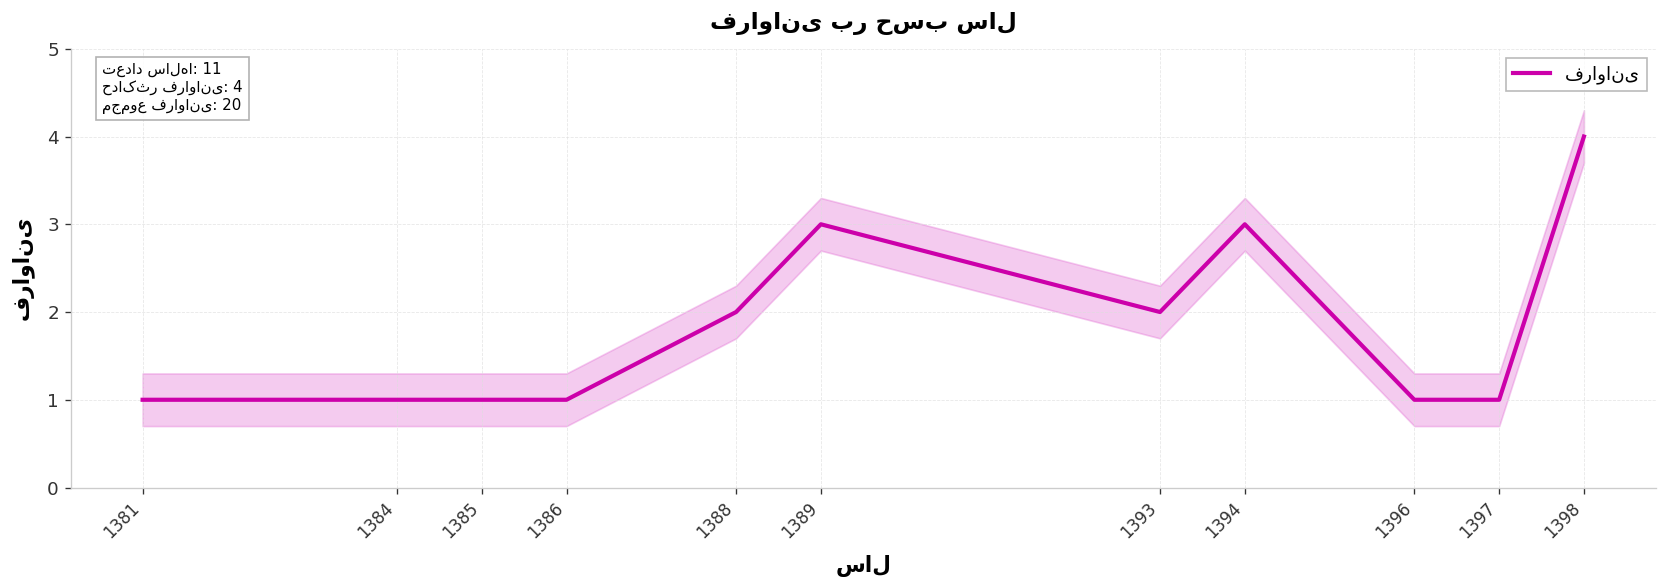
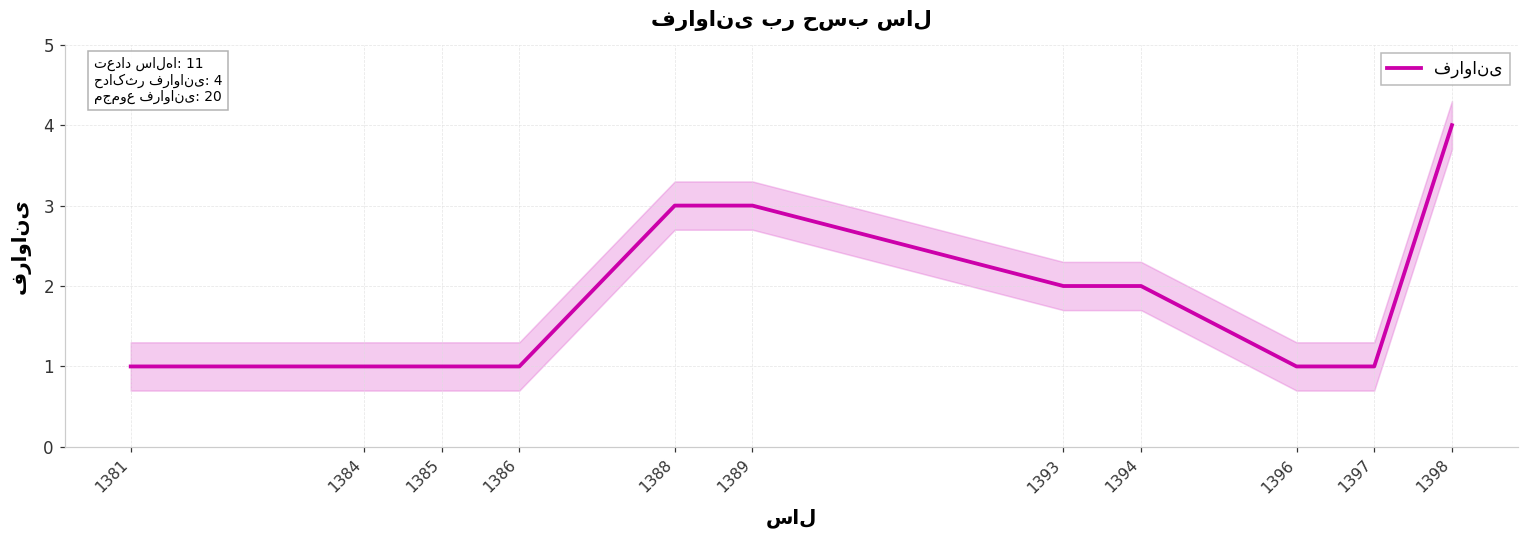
فراوانی, 1388: 2 -> 3
فراوانی, 1394: 3 -> 2
